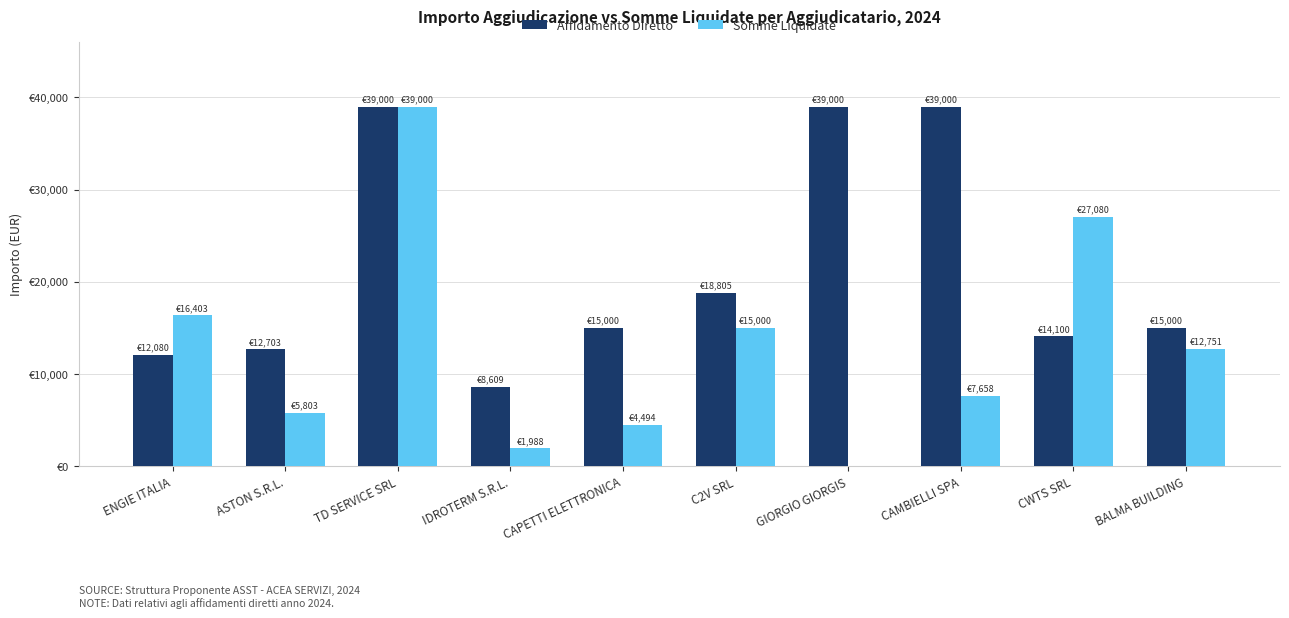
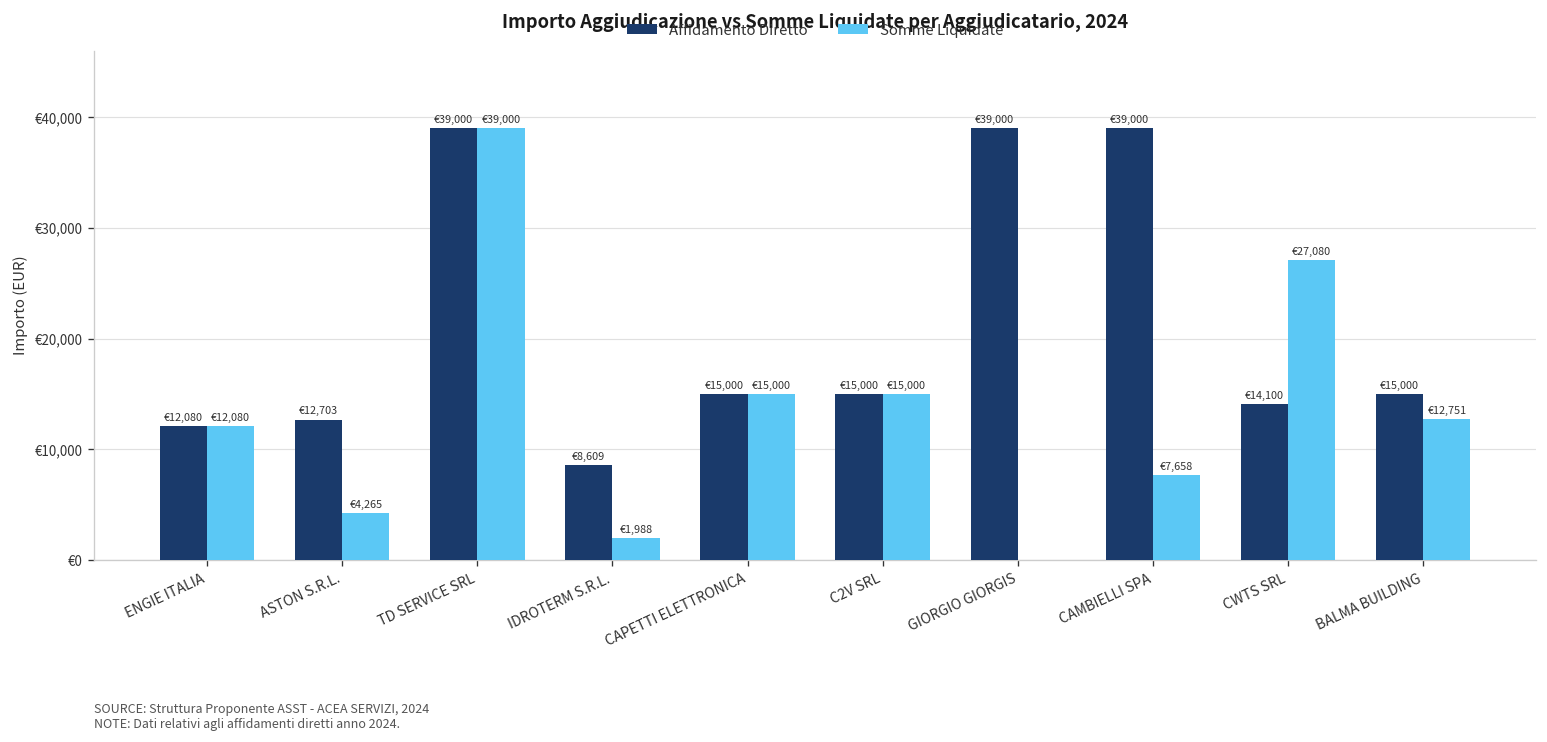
Somme Liquidate, ENGIE ITALIA: €16,403 -> €12,080
Somme Liquidate, ASTON S.R.L.: €5,803 -> €4,265
Somme Liquidate, CAPETTI ELETTRONICA: €4,494 -> €15,000
Affidamento Diretto, C2V SRL: €18,805 -> €15,000
